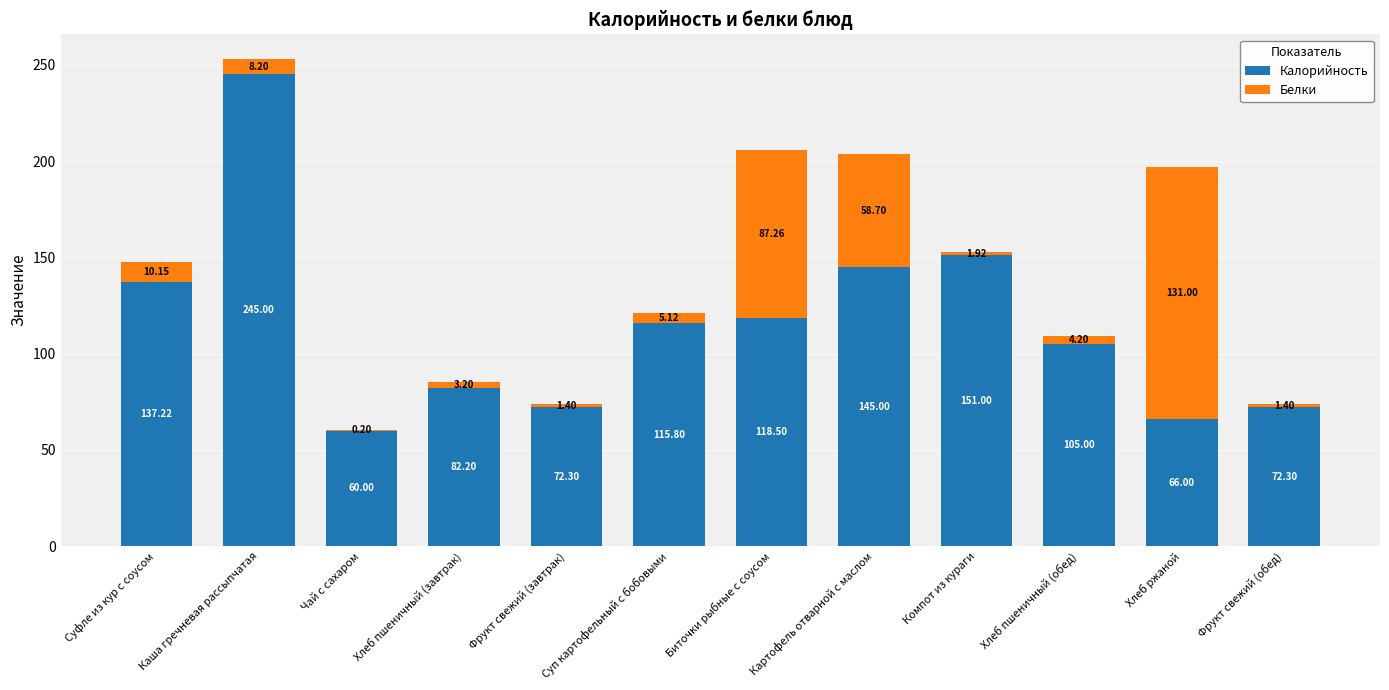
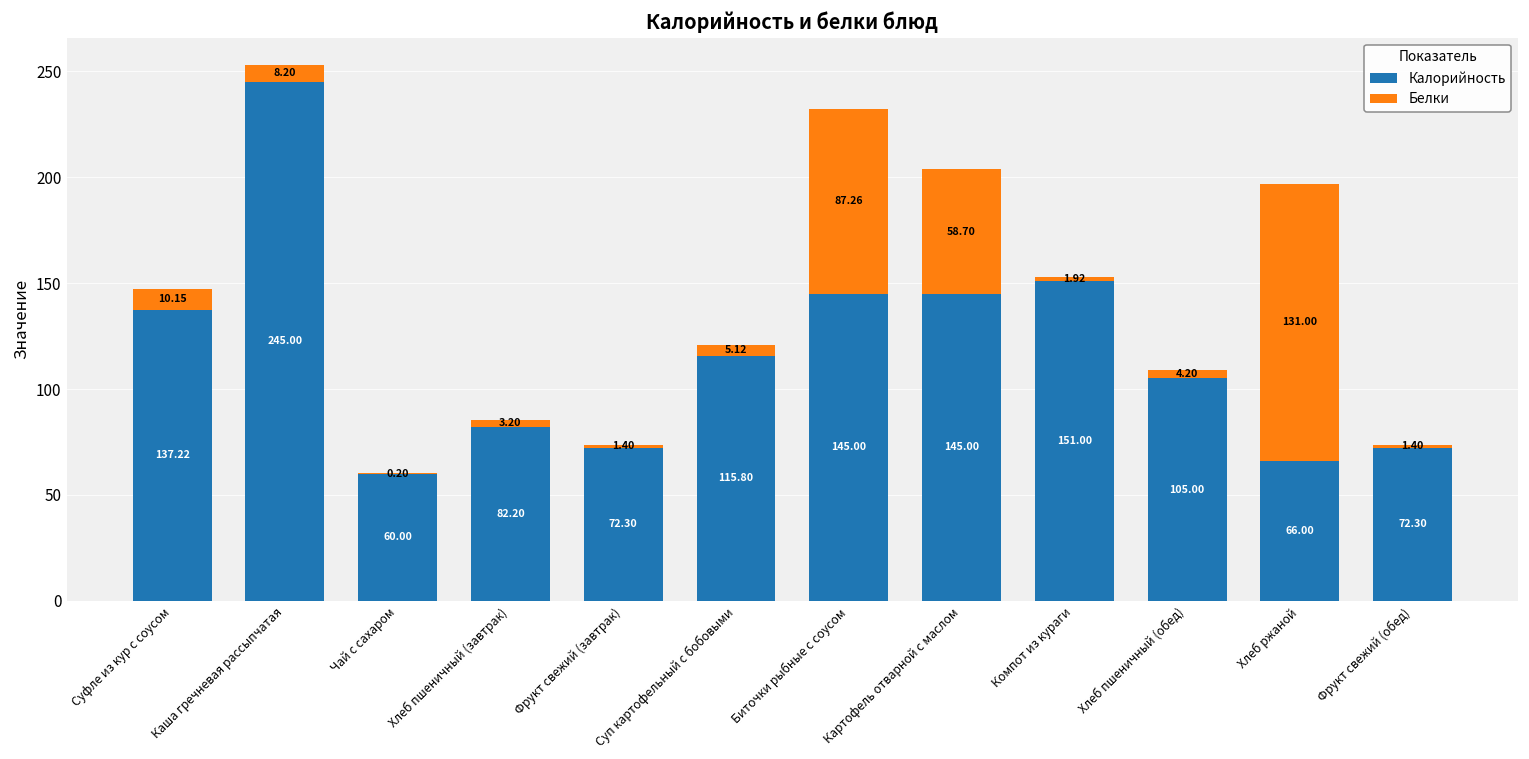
Калорийность, Биточки рыбные с соусом: 118.50 -> 145.00
